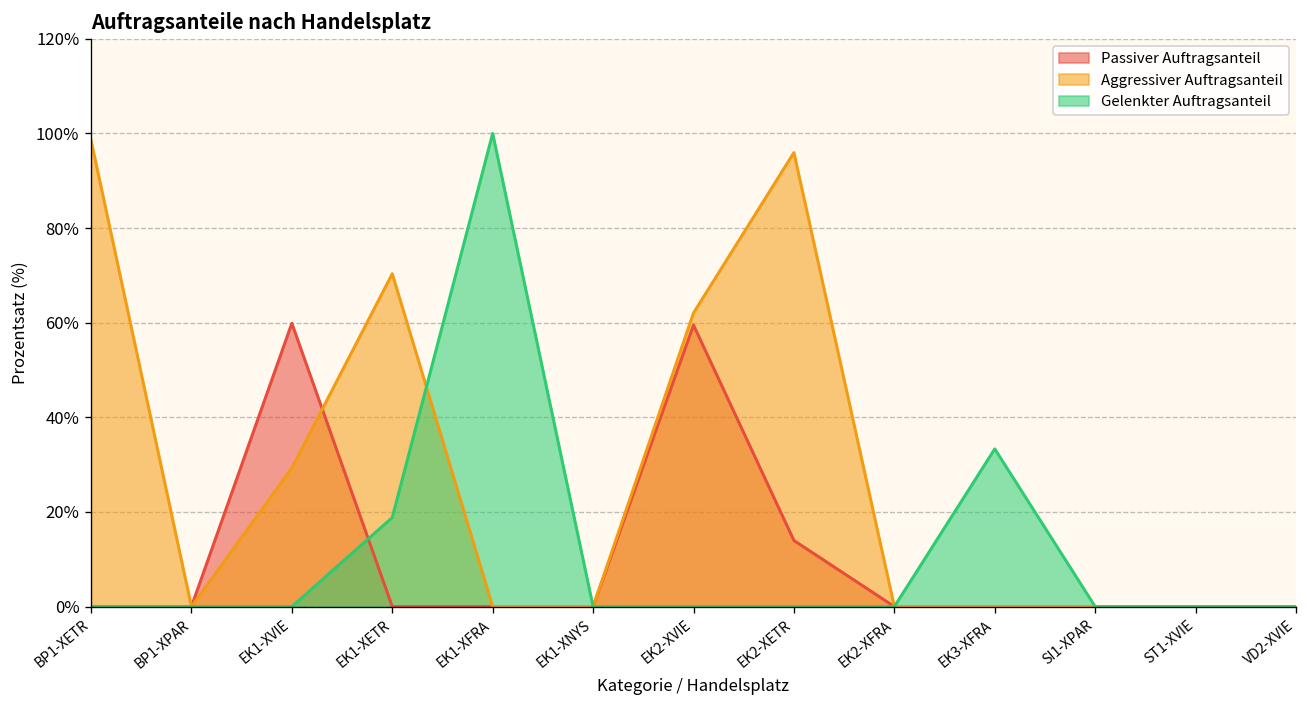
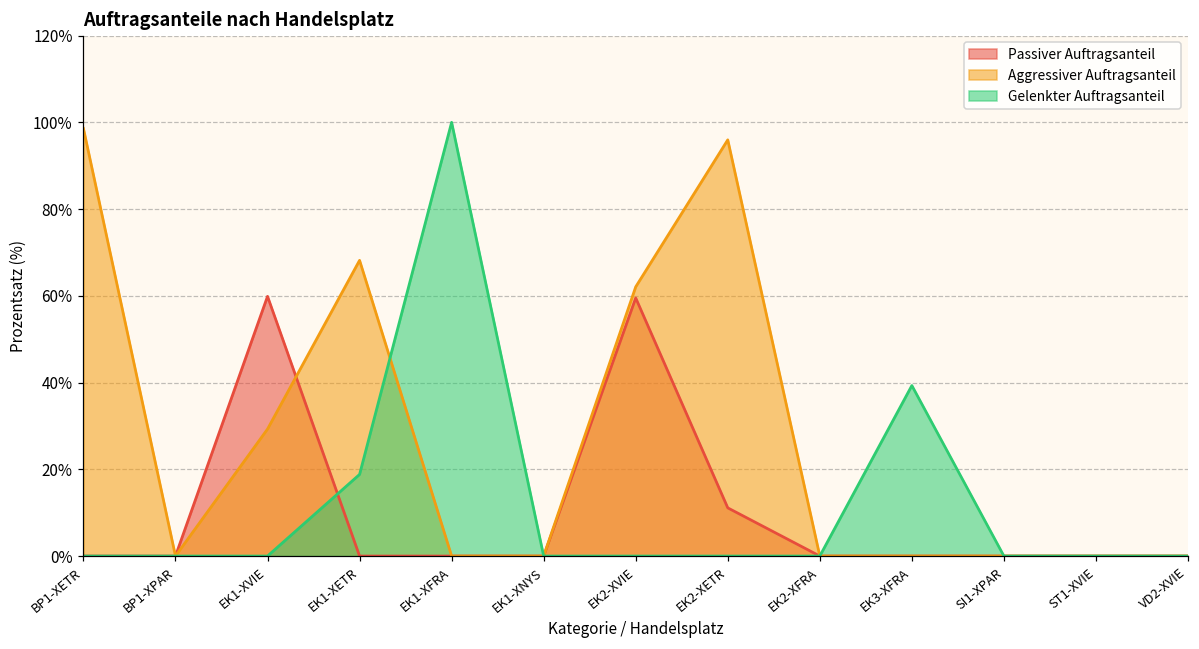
Aggressiver Auftragsanteil, EK1-XETR: 70% -> 68%
Passiver Auftragsanteil, EK2-XETR: 14% -> 11%
Gelenkter Auftragsanteil, EK3-XFRA: 33% -> 39%
